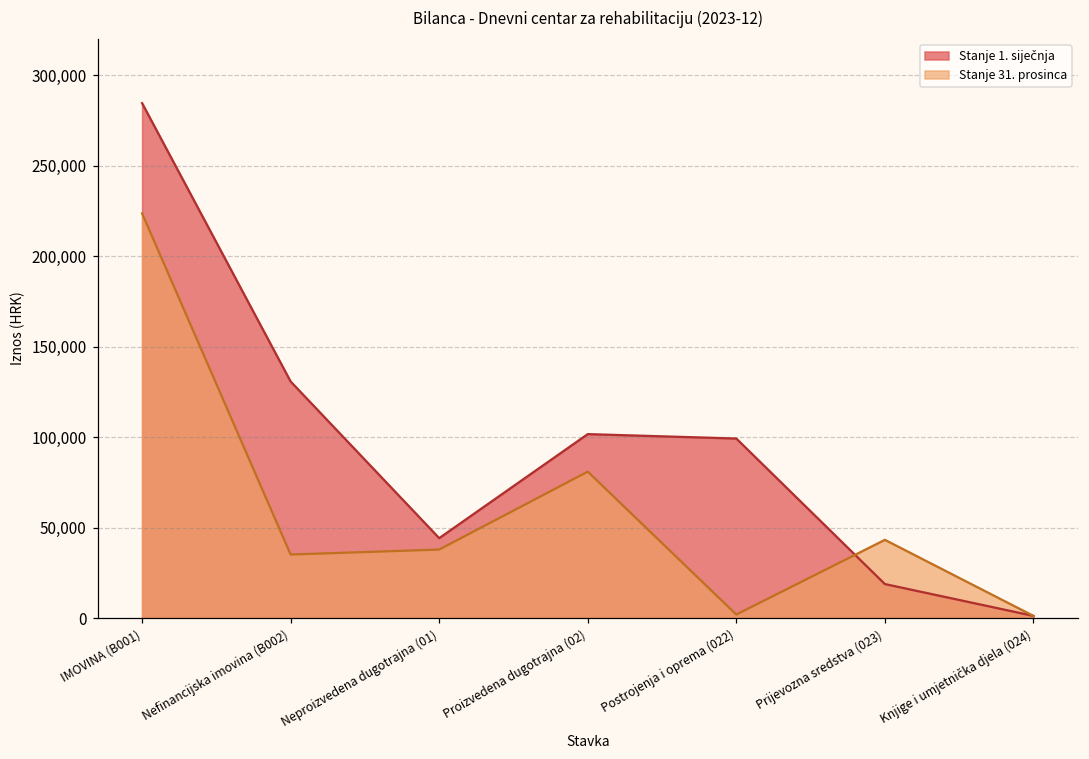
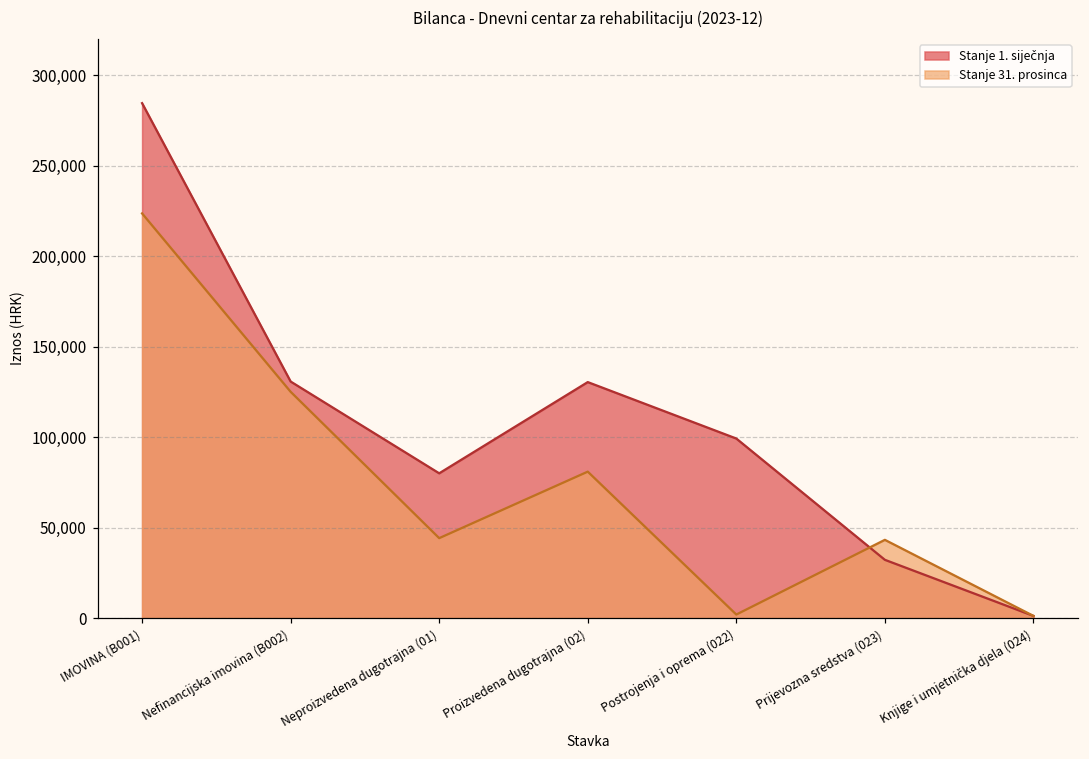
Stanje 31. prosinca, Nefinancijska imovina (B002): 35,000 -> 125,000
Stanje 1. siječnja, Neproizvedena dugotrajna (01): 44,000 -> 80,000
Stanje 31. prosinca, Neproizvedena dugotrajna (01): 38,000 -> 44,000
Stanje 1. siječnja, Proizvedena dugotrajna (02): 102,000 -> 130,000
Stanje 1. siječnja, Prijevozna sredstva (023): 19,000 -> 32,000
